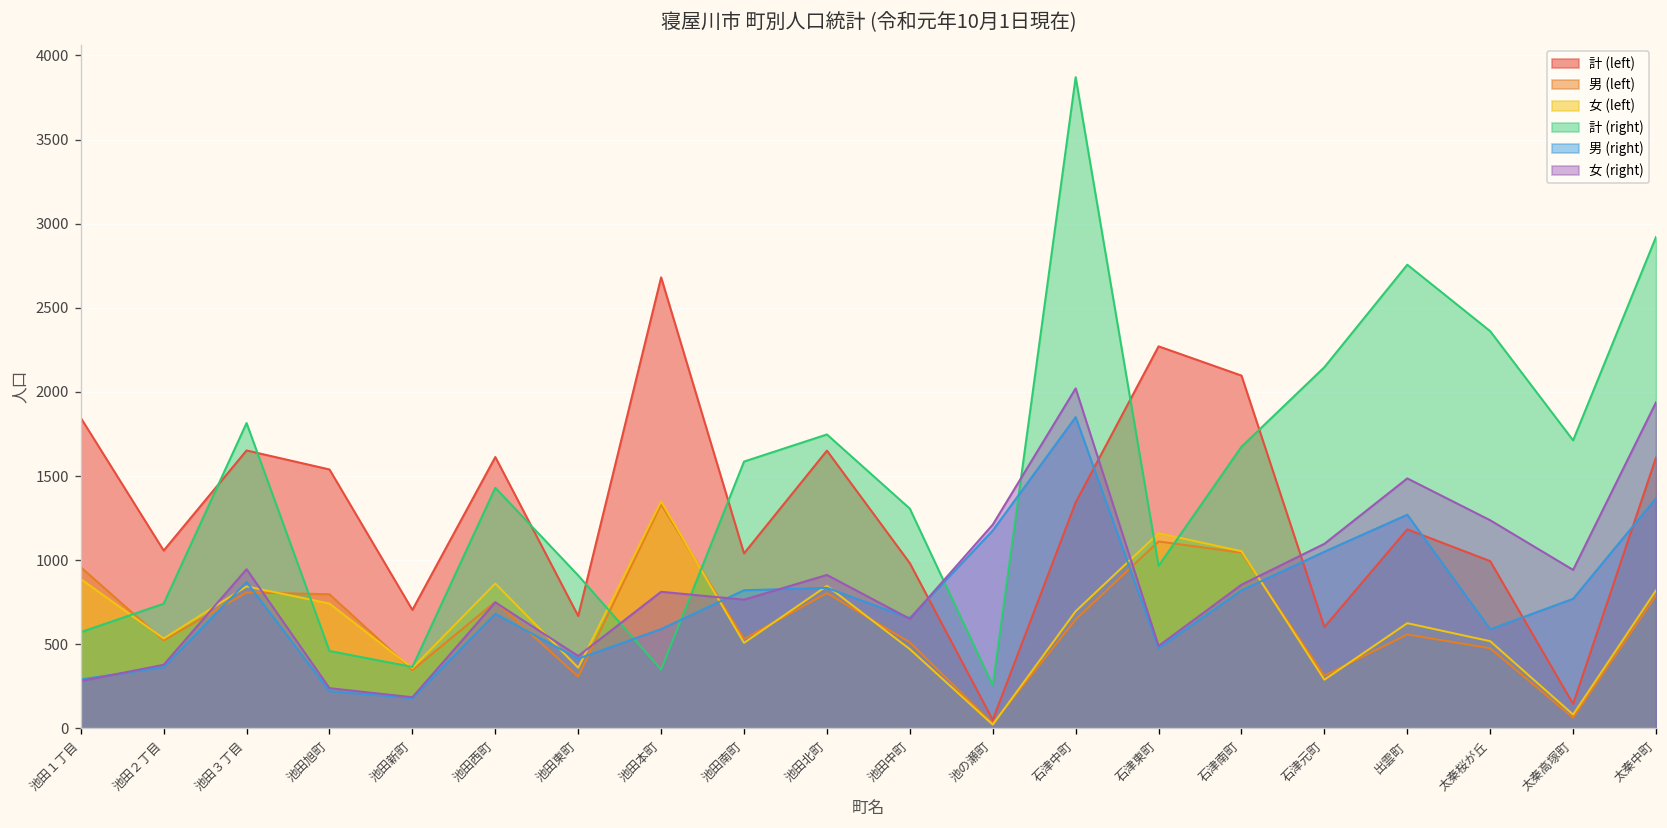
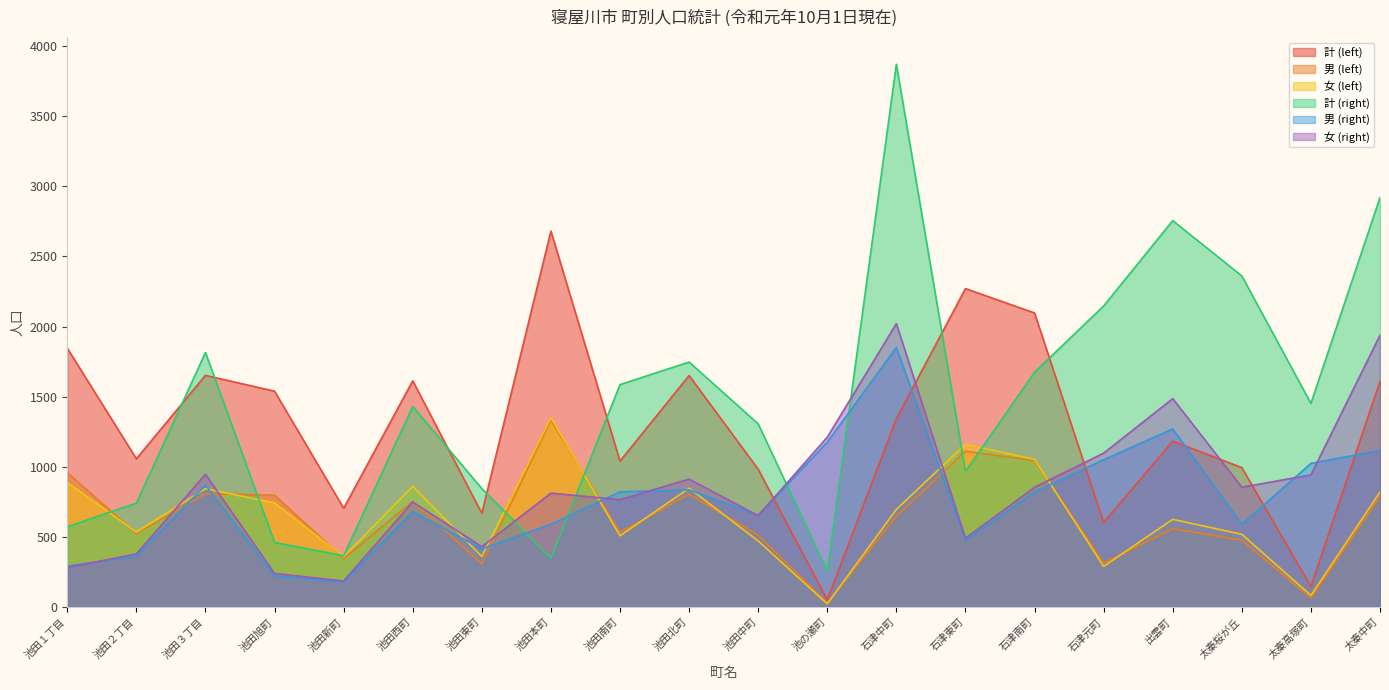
計 (right), 池田東町: 910 -> 840
女 (right), 太秦桜が丘: 1240 -> 850
計 (right), 太秦高塚町: 1710 -> 1450
男 (right), 太秦高塚町: 770 -> 1020
男 (right), 太秦中町: 1370 -> 1120
